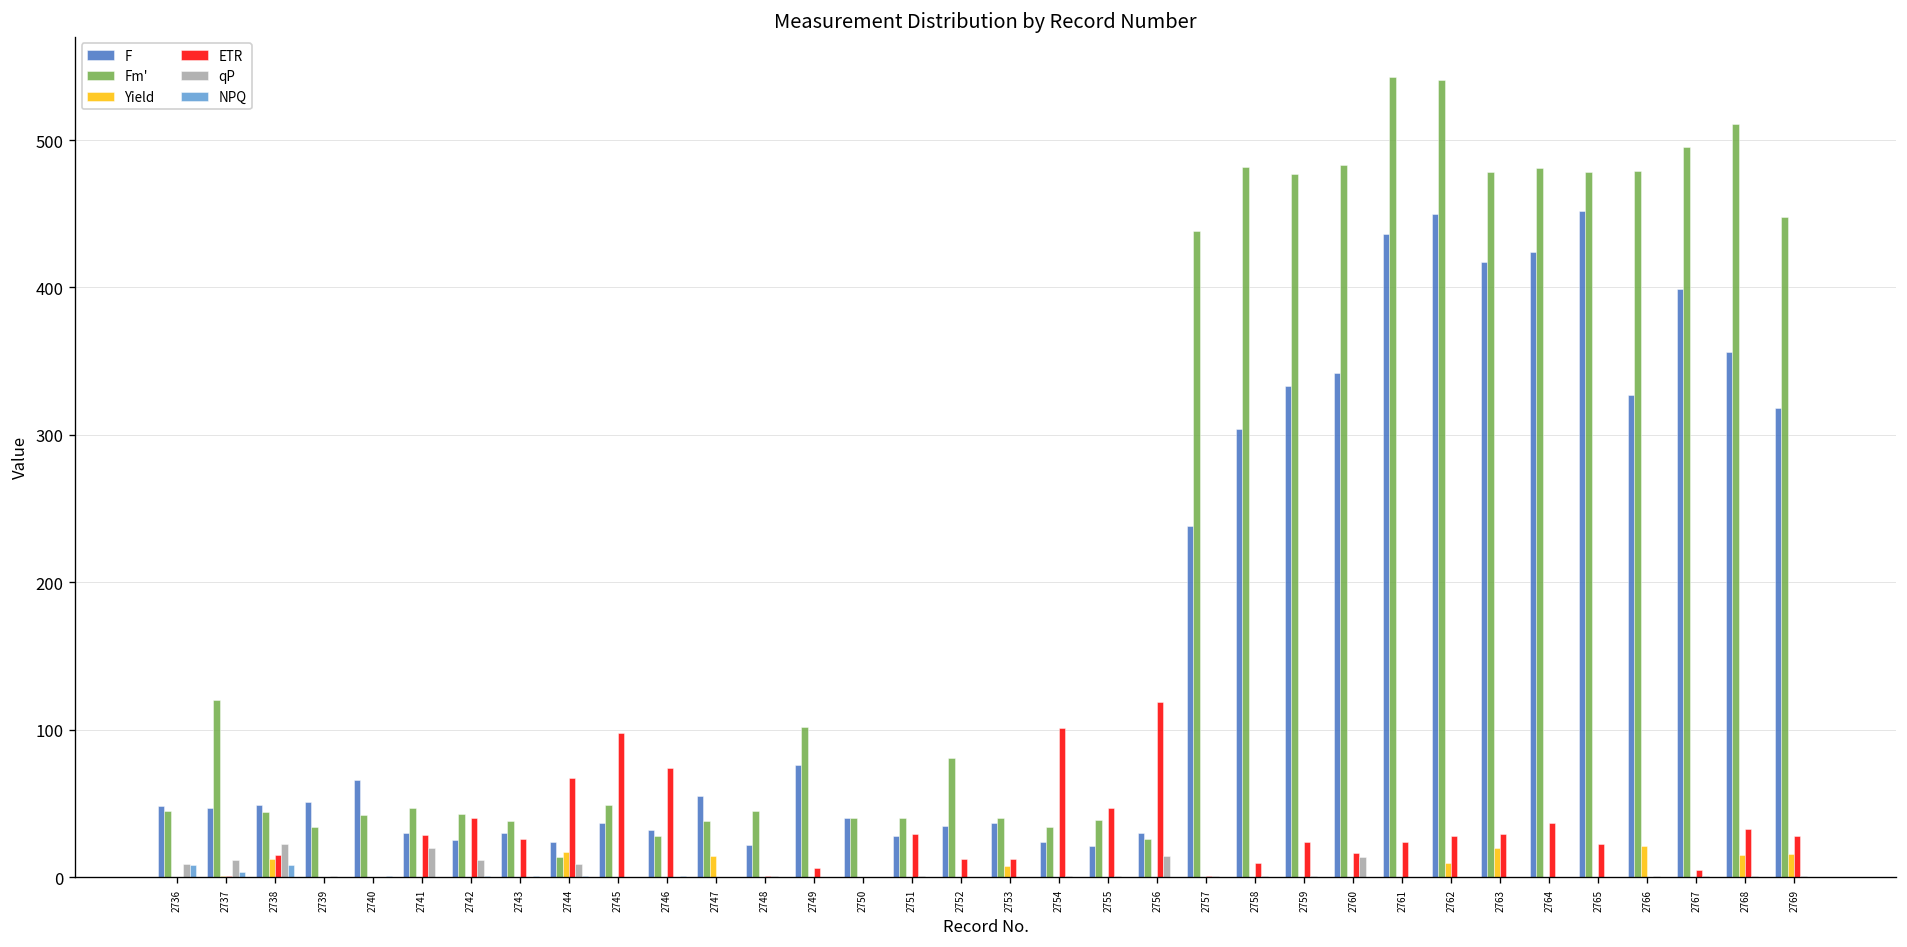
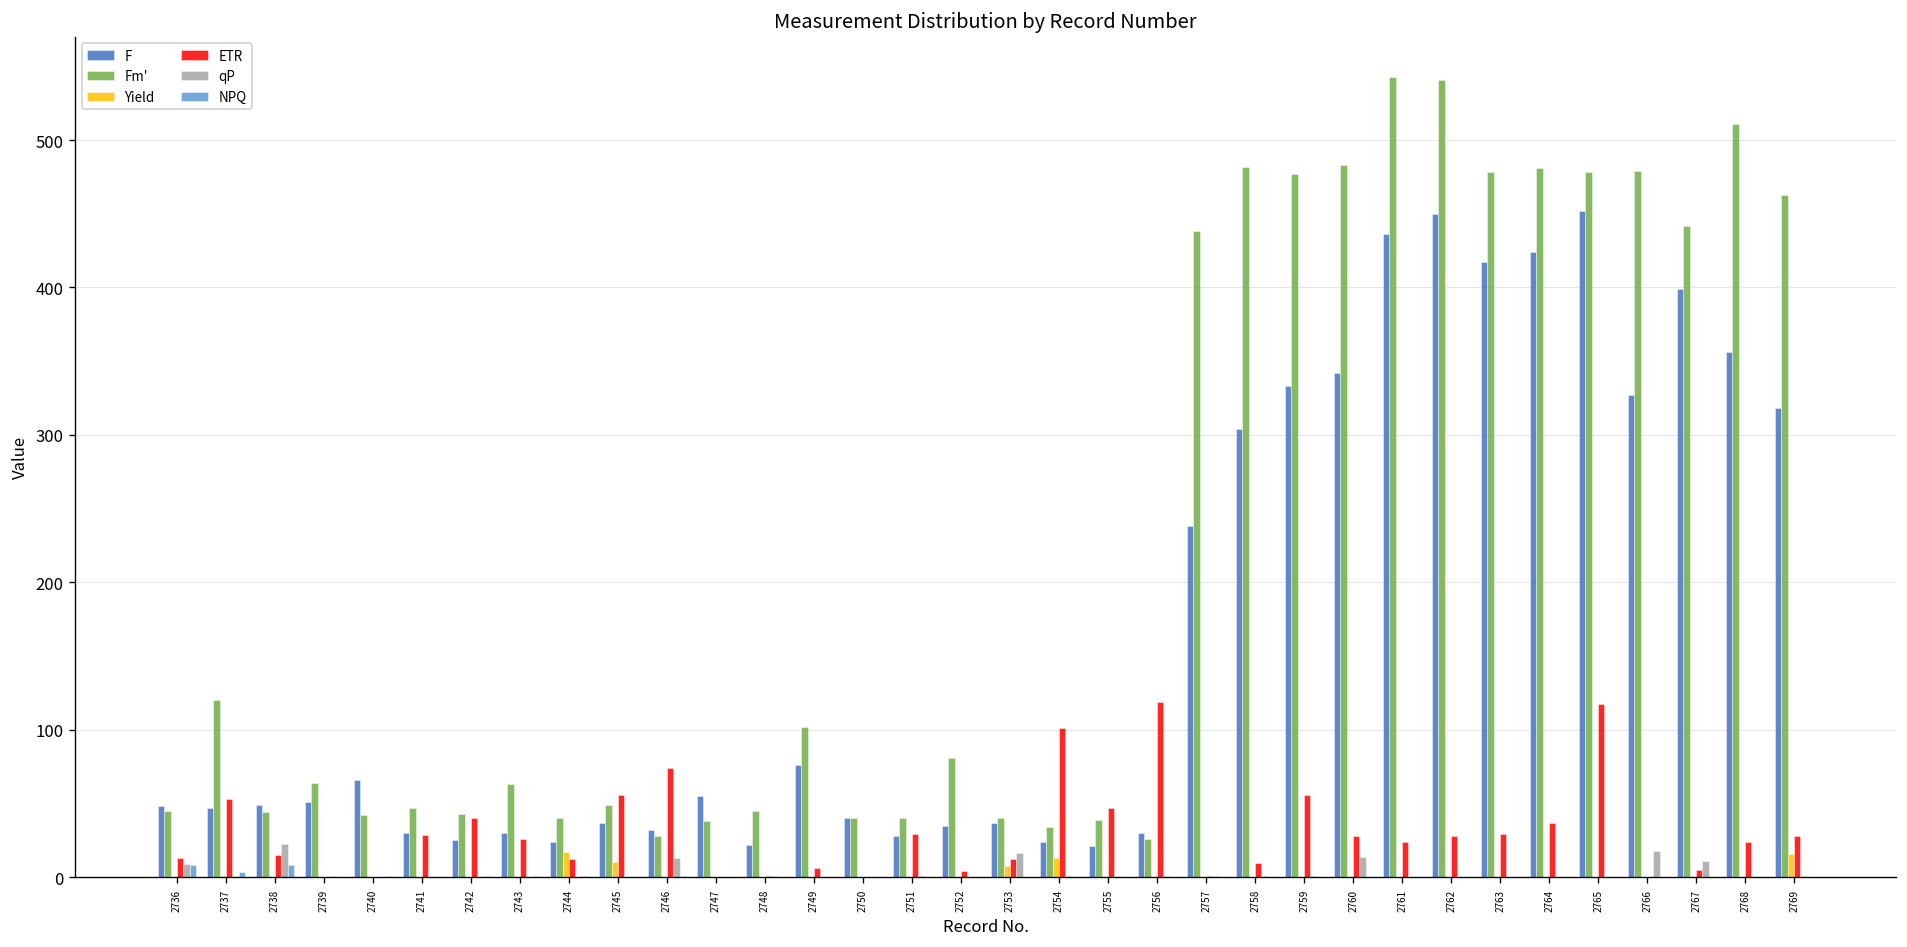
ETR, 2736: 0 -> 13
ETR, 2737: 1 -> 53
qP, 2737: 12 -> 1
Yield, 2738: 12 -> 0
Fm', 2739: 34 -> 64
qP, 2741: 20 -> 0
qP, 2742: 12 -> 0
Fm', 2743: 38 -> 63
Fm', 2744: 14 -> 40
ETR, 2744: 67 -> 12
qP, 2744: 9 -> 0
Yield, 2745: 0 -> 10
ETR, 2745: 98 -> 56
qP, 2746: 0 -> 13
Yield, 2747: 15 -> 0
ETR, 2752: 13 -> 4
qP, 2753: 0 -> 16
Yield, 2754: 0 -> 13
qP, 2756: 15 -> 1
ETR, 2759: 24 -> 56
ETR, 2760: 16 -> 28
Yield, 2762: 10 -> 0
Yield, 2763: 20 -> 0
ETR, 2765: 23 -> 118
Yield, 2766: 21 -> 0
qP, 2766: 1 -> 18
Fm', 2767: 495 -> 442
qP, 2767: 1 -> 11
Yield, 2768: 15 -> 0
ETR, 2768: 33 -> 24
Fm', 2769: 448 -> 463
